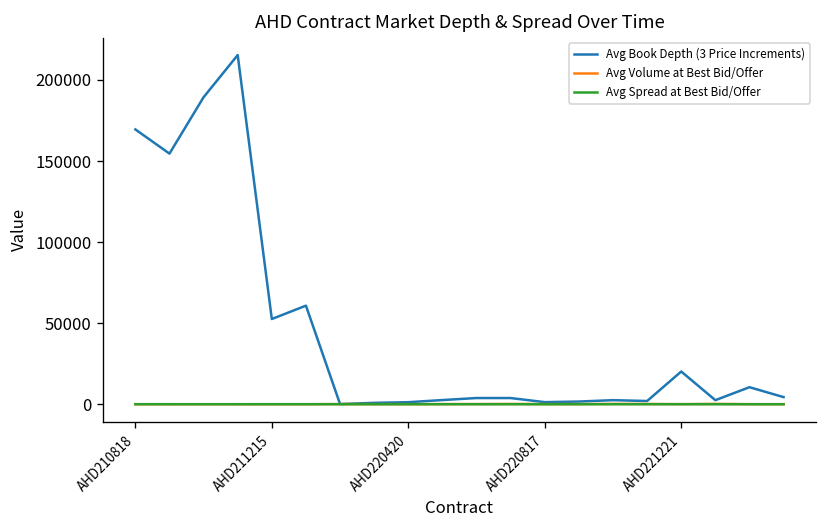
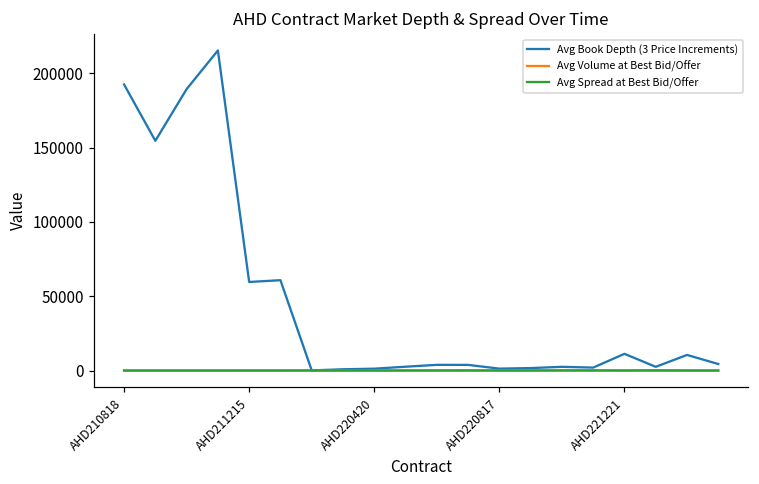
Avg Book Depth (3 Price Increments), AHD210818: 170000 -> 192000
Avg Book Depth (3 Price Increments), AHD211215: 53000 -> 60000
Avg Book Depth (3 Price Increments), AHD221221: 20000 -> 11000
